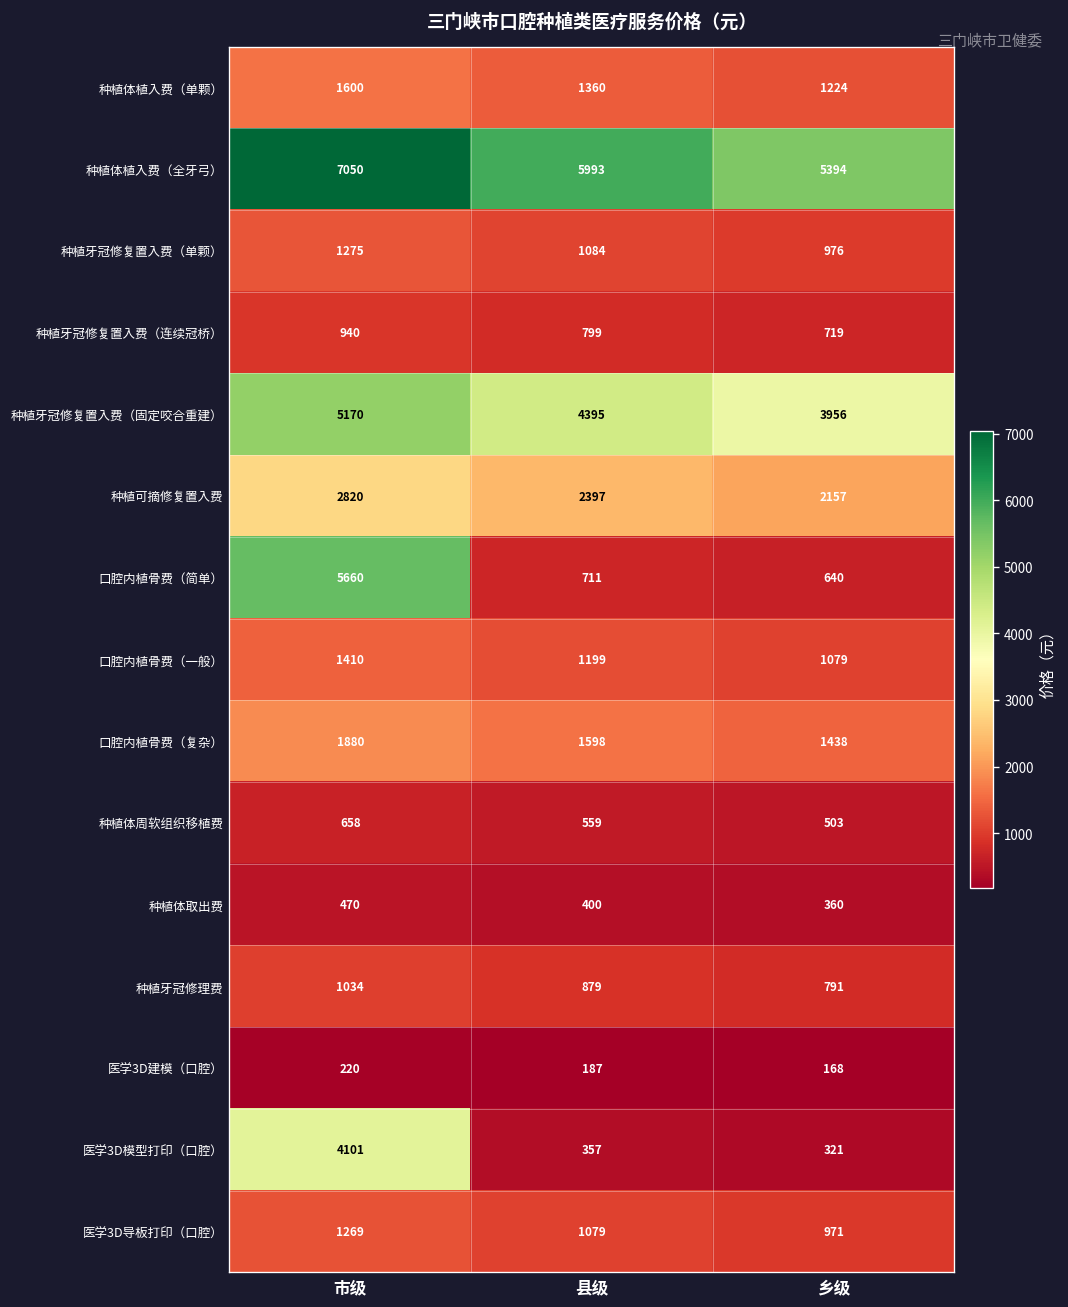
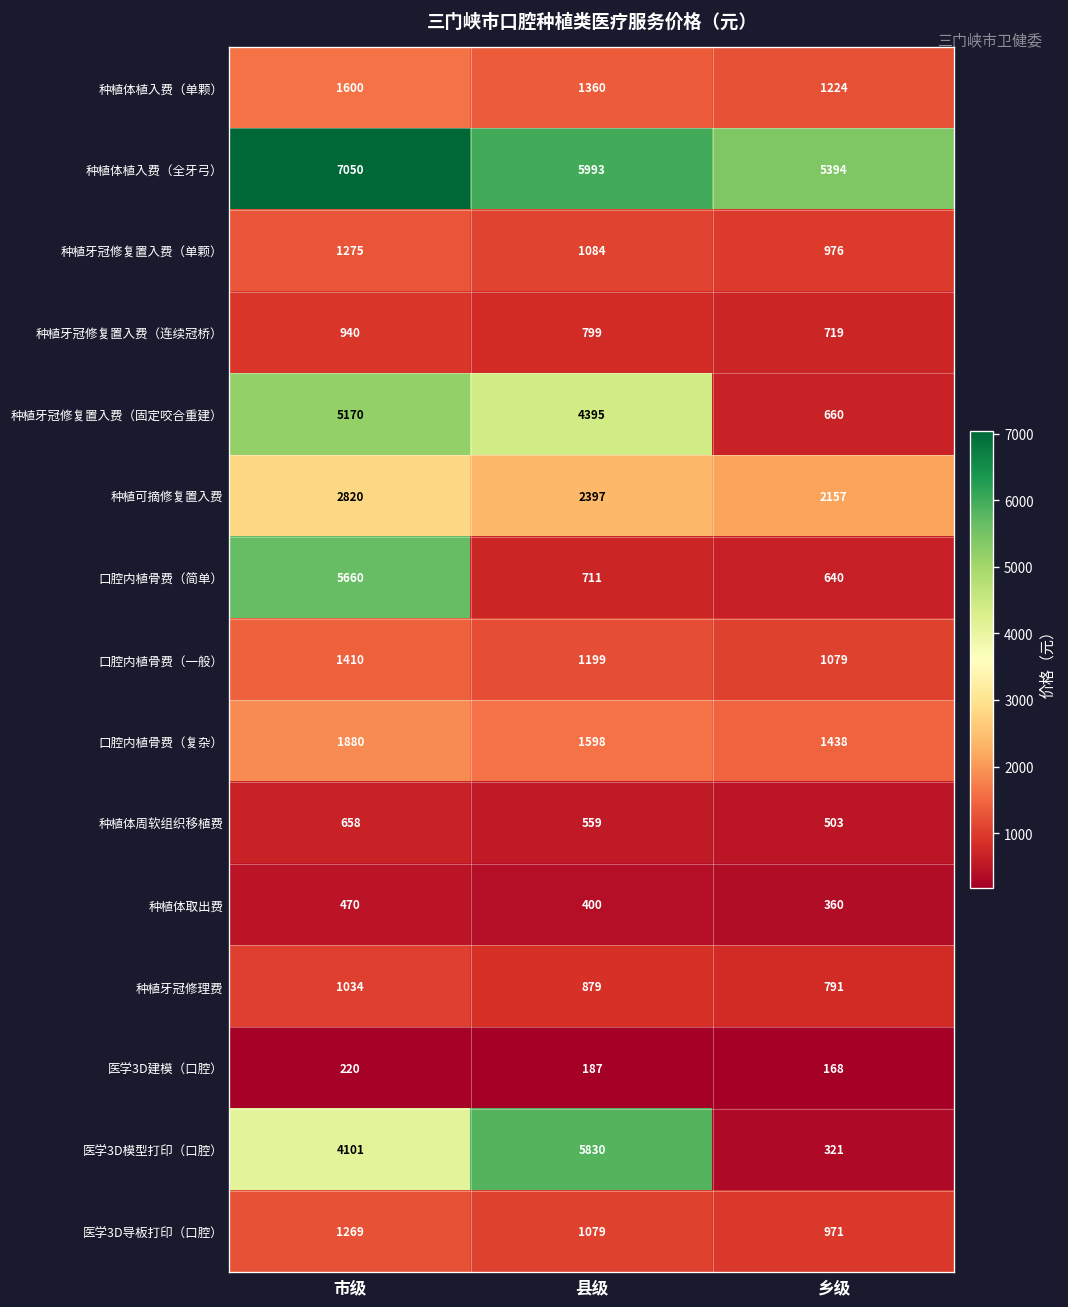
种植牙冠修复置入费（固定咬合重建）, 乡级: 3956 -> 660
医学3D模型打印（口腔）, 县级: 357 -> 5830
